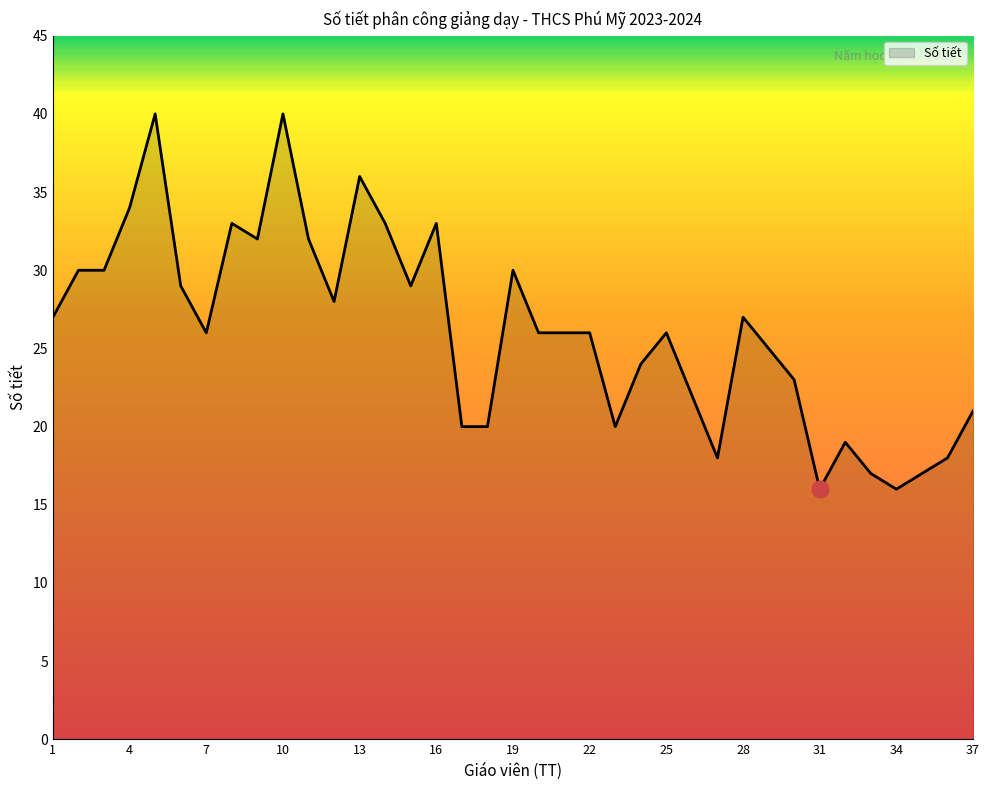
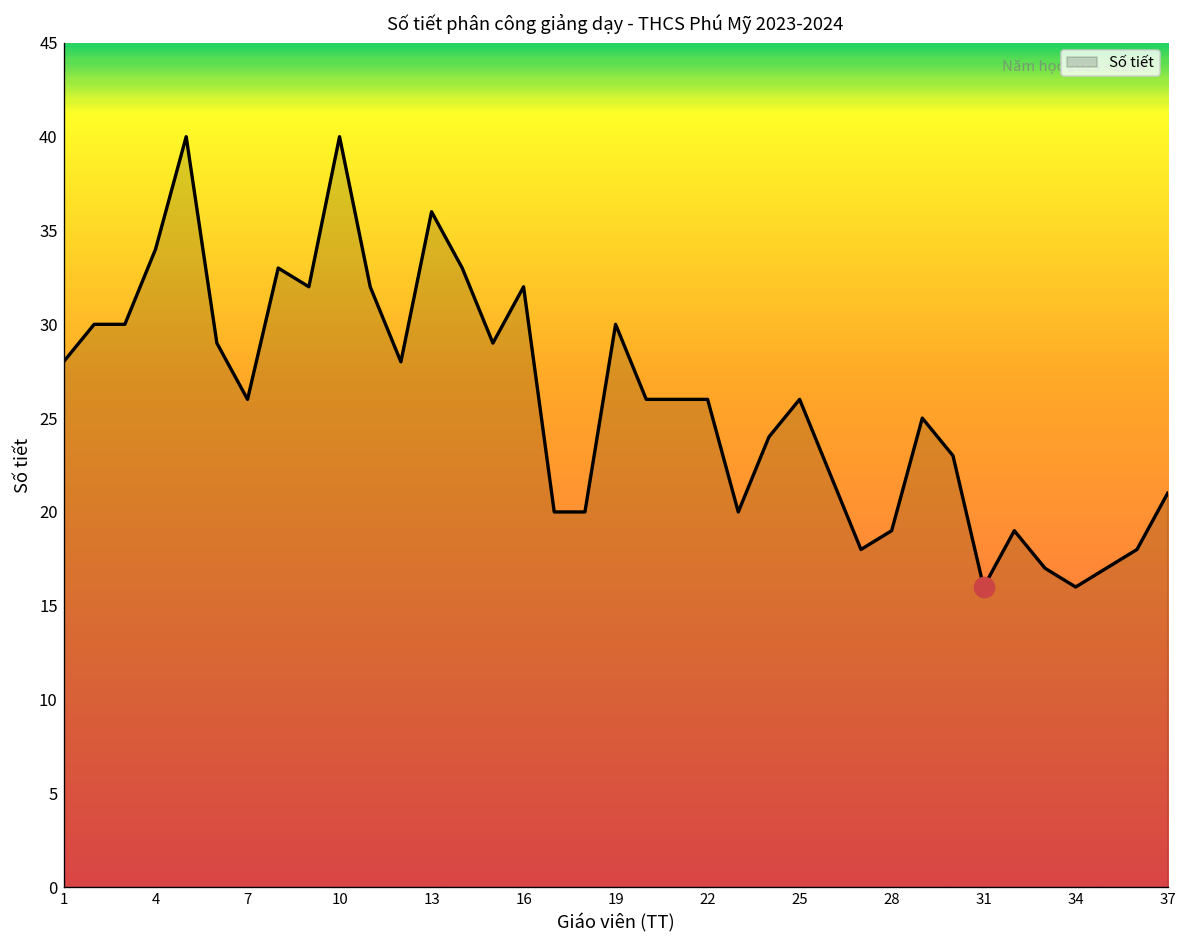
Số tiết, 1: 27 -> 28
Số tiết, 16: 33 -> 32
Số tiết, 28: 27 -> 19
